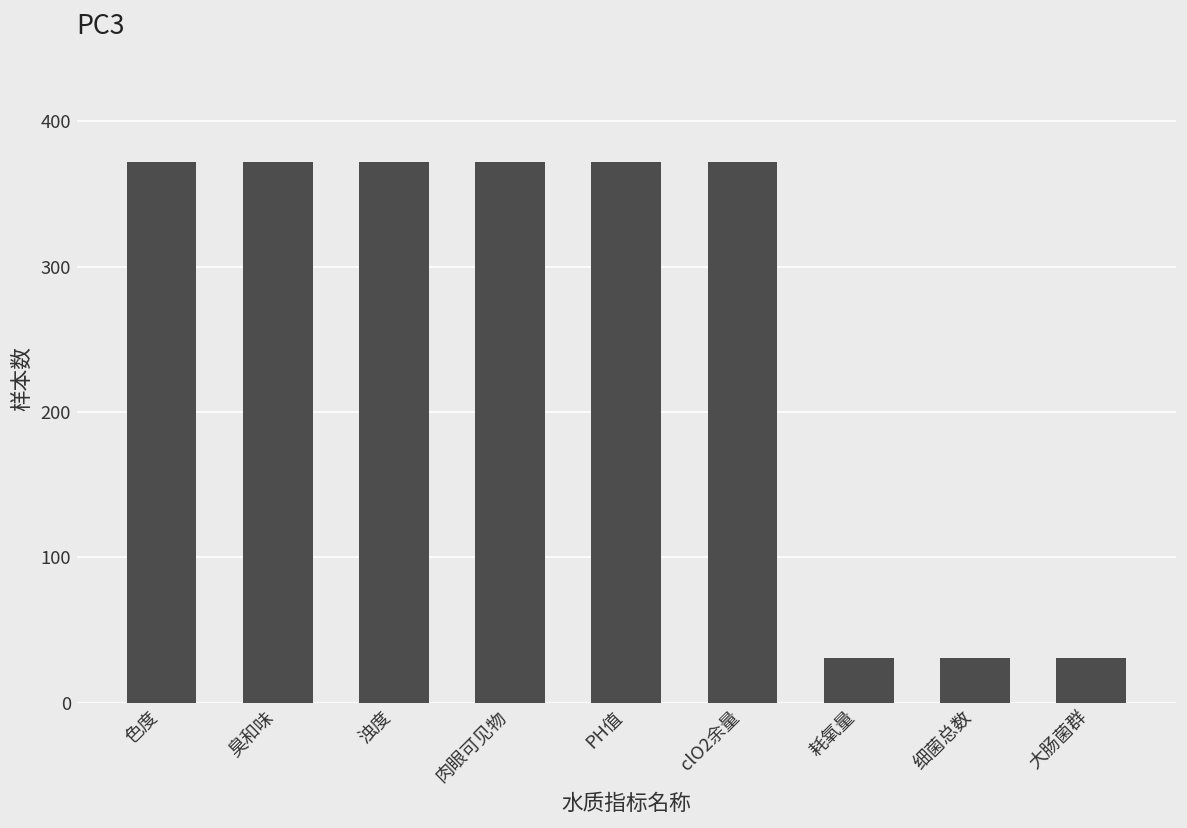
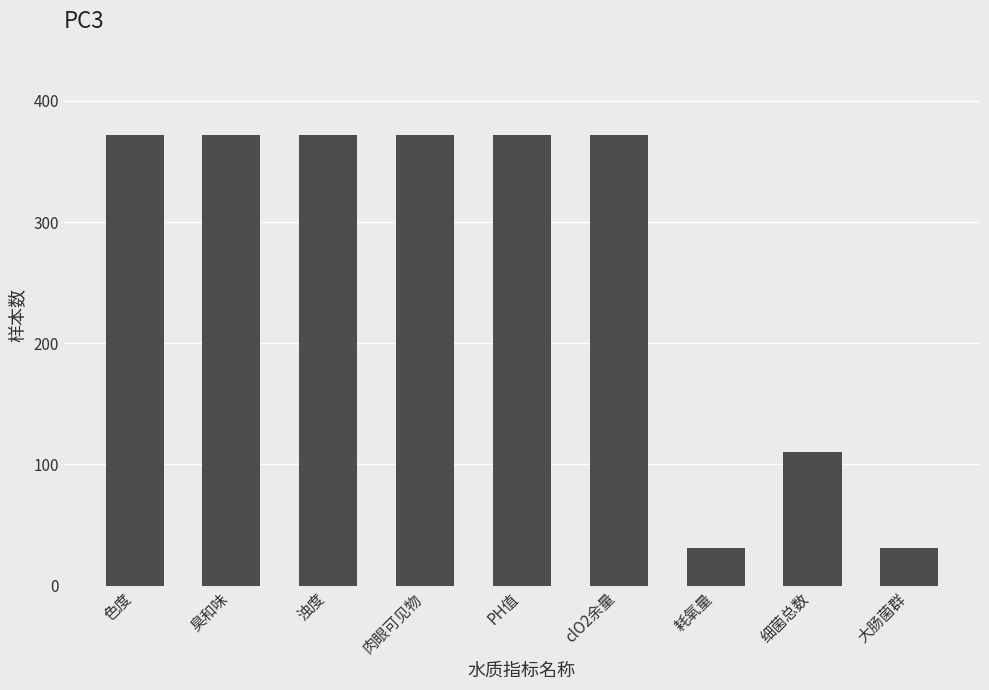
细菌总数: 31 -> 110
